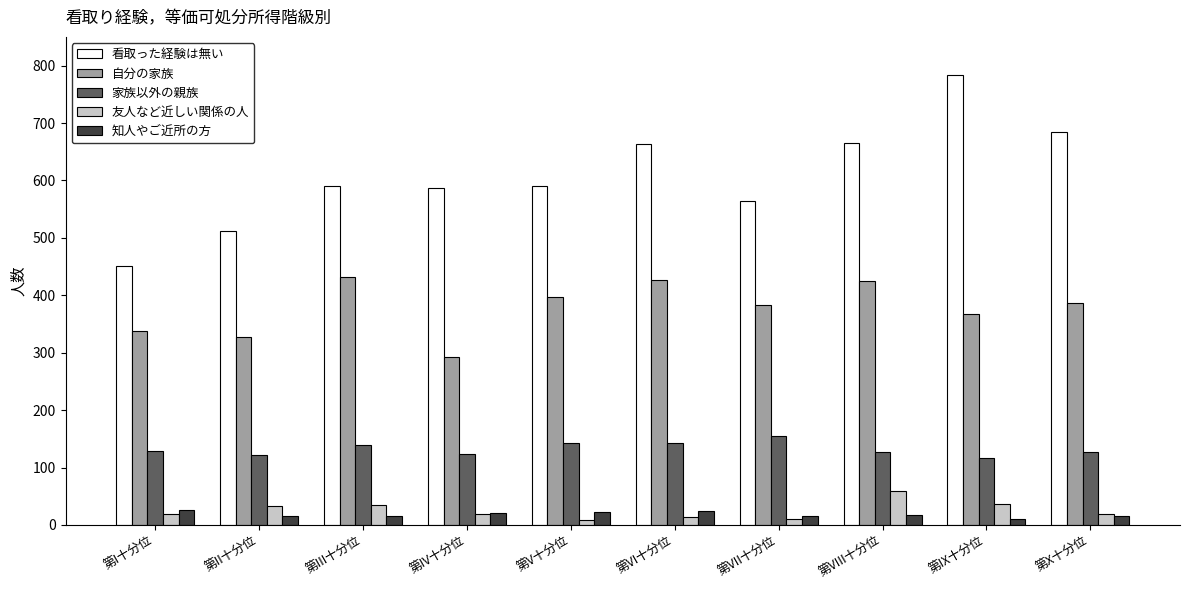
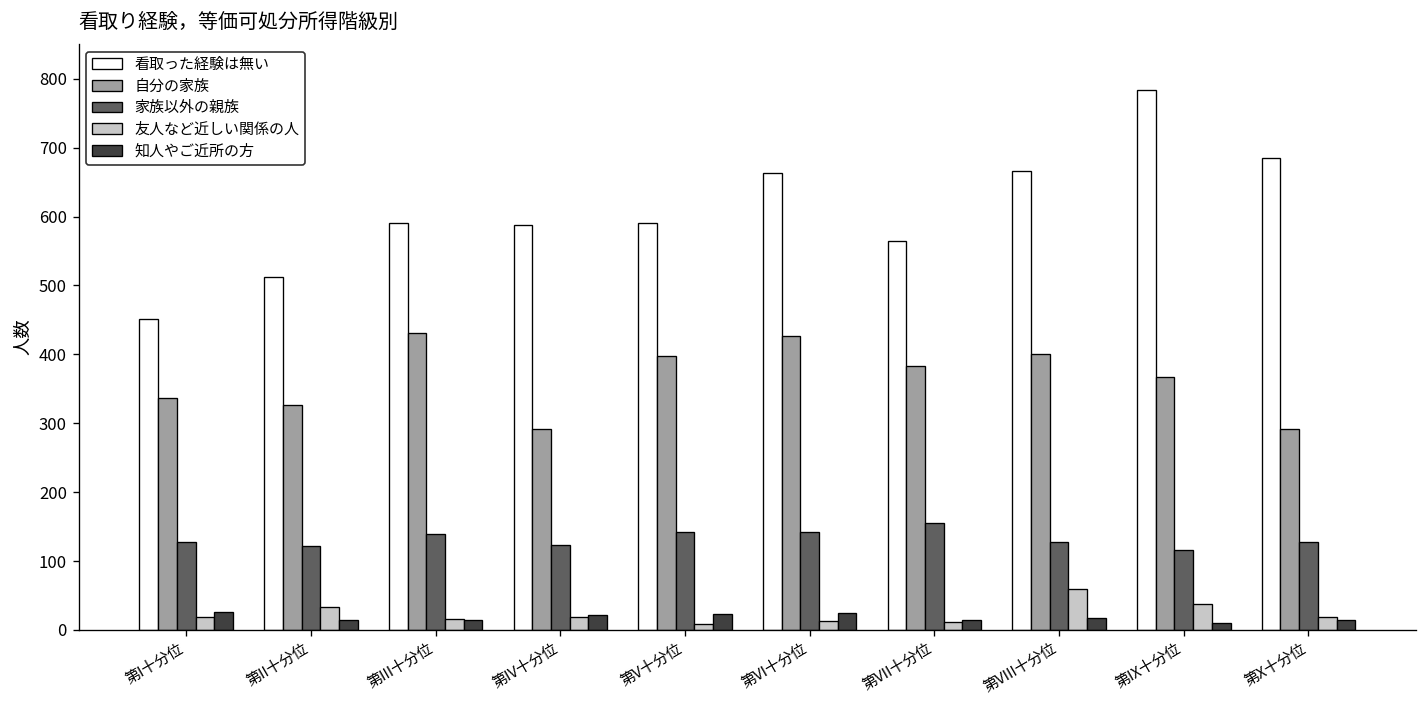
友人など近しい関係の人, 第III十分位: 40 -> 20
自分の家族, 第VIII十分位: 430 -> 400
自分の家族, 第X十分位: 390 -> 290
